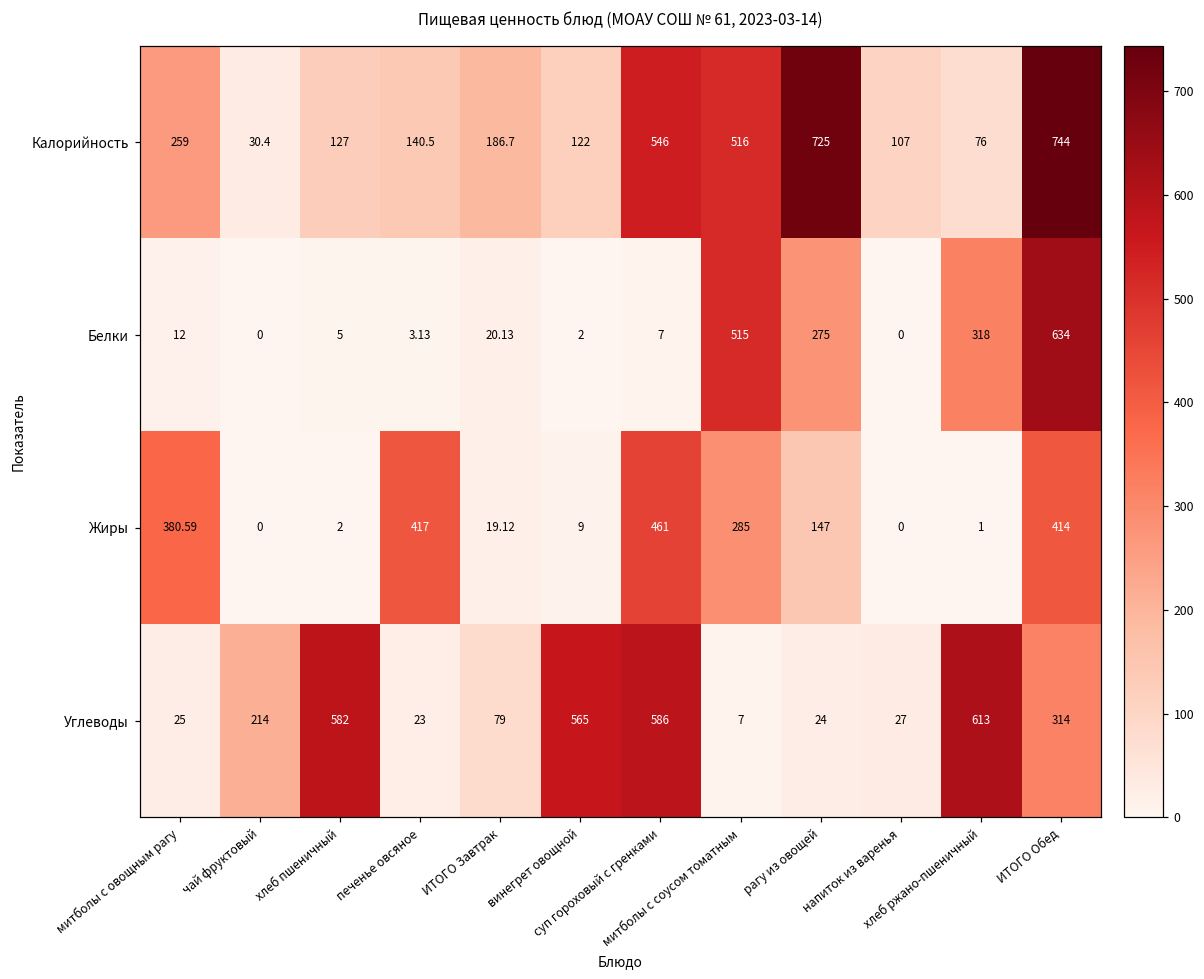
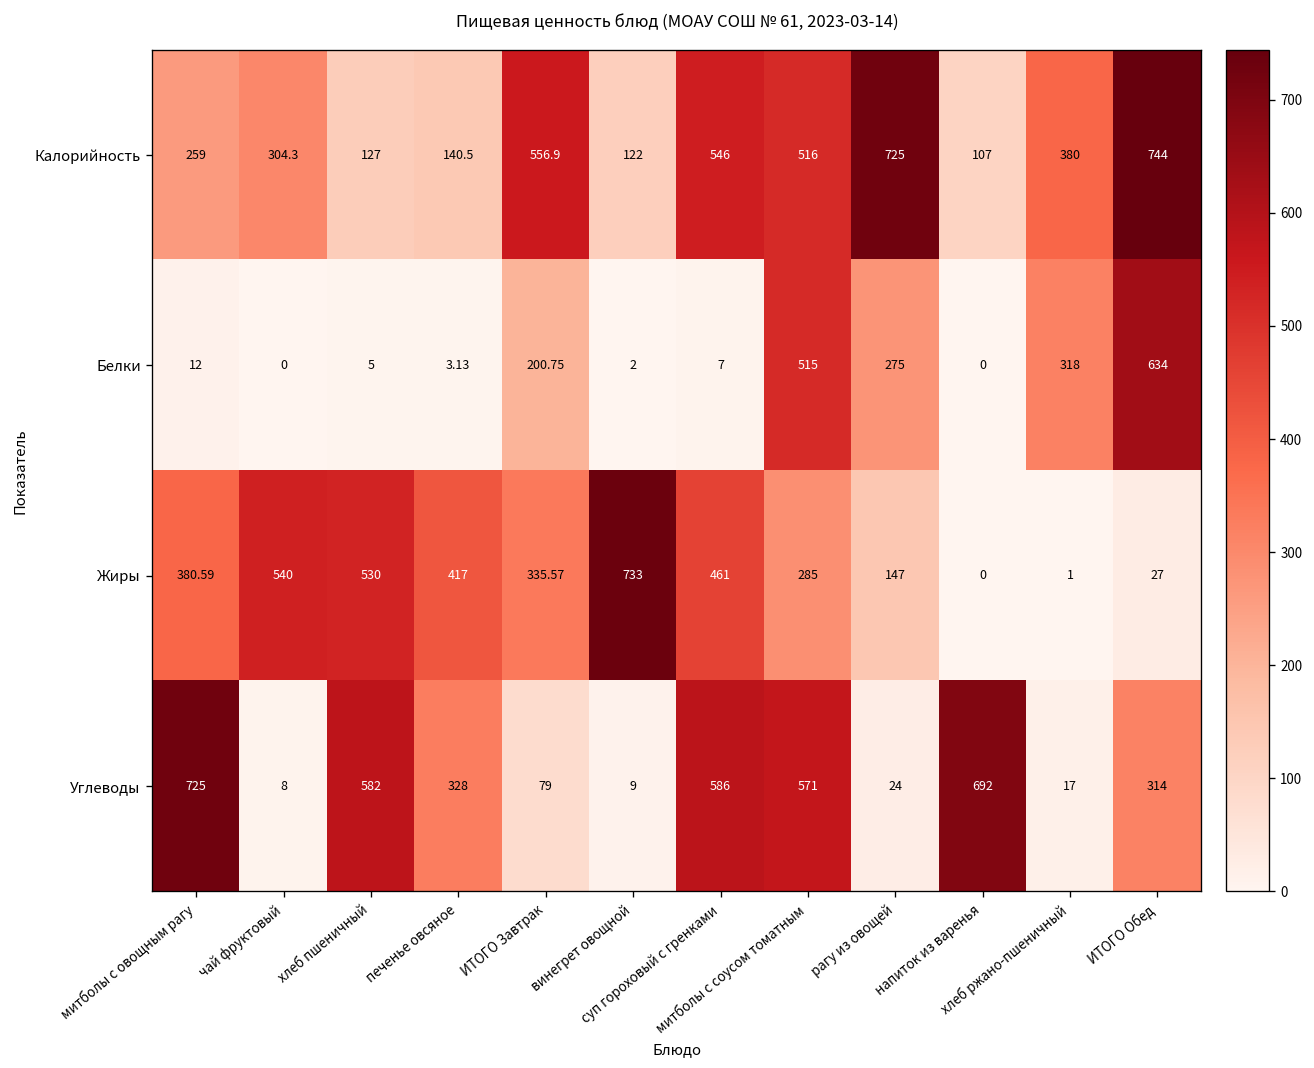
Калорийность, чай фруктовый: 30.4 -> 304.3
Калорийность, ИТОГО Завтрак: 186.7 -> 556.9
Калорийность, хлеб ржано-пшеничный: 76 -> 380
Белки, ИТОГО Завтрак: 20.13 -> 200.75
Жиры, чай фруктовый: 0 -> 540
Жиры, хлеб пшеничный: 2 -> 530
Жиры, ИТОГО Завтрак: 19.12 -> 335.57
Жиры, винегрет овощной: 9 -> 733
Жиры, ИТОГО Обед: 414 -> 27
Углеводы, митболы с овощным рагу: 25 -> 725
Углеводы, чай фруктовый: 214 -> 8
Углеводы, печенье овсяное: 23 -> 328
Углеводы, винегрет овощной: 565 -> 9
Углеводы, митболы с соусом томатным: 7 -> 571
Углеводы, напиток из варенья: 27 -> 692
Углеводы, хлеб ржано-пшеничный: 613 -> 17
